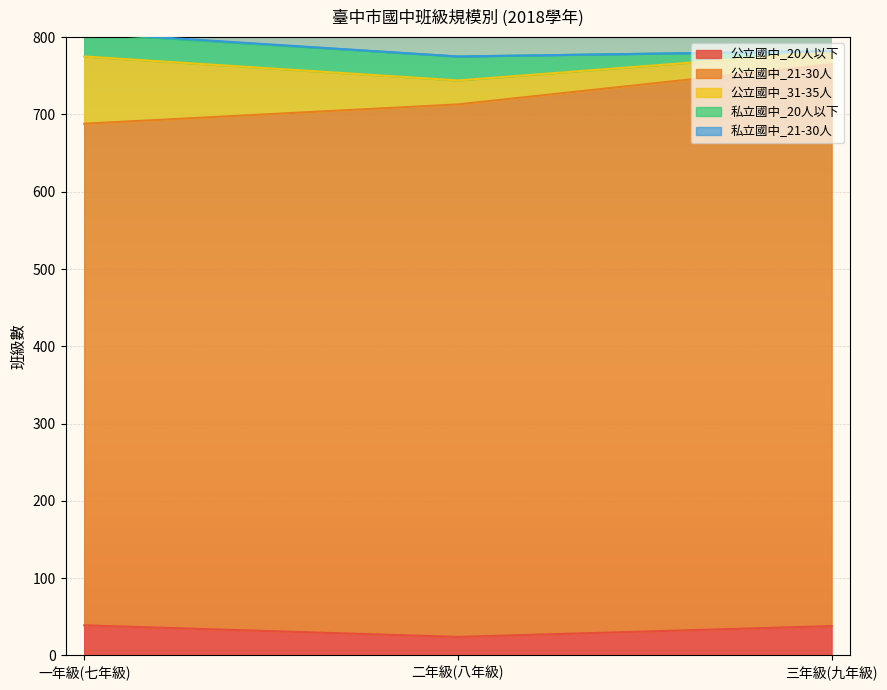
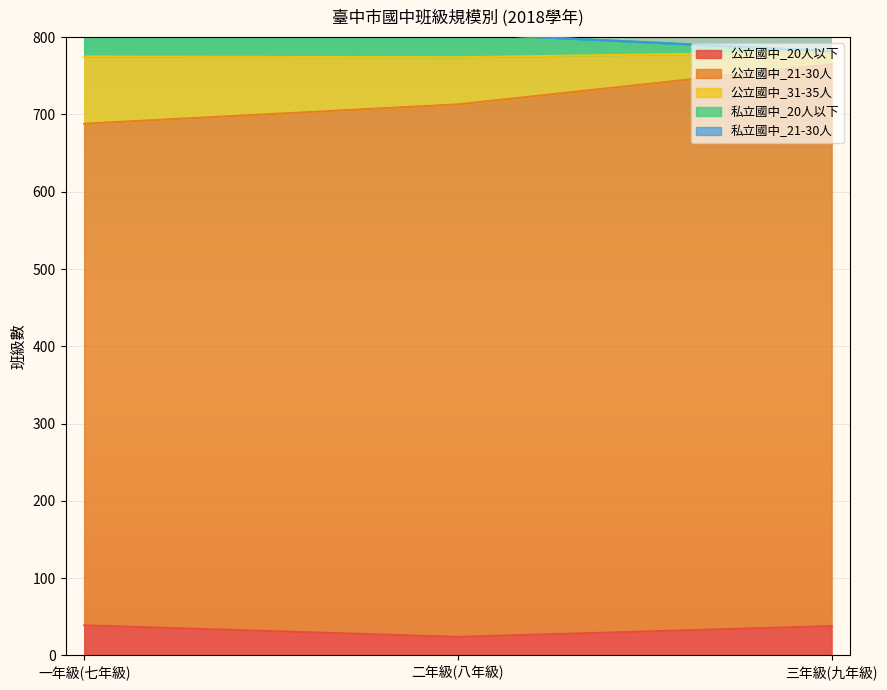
公立國中_31-35人, 二年級(八年級): 30 -> 60
